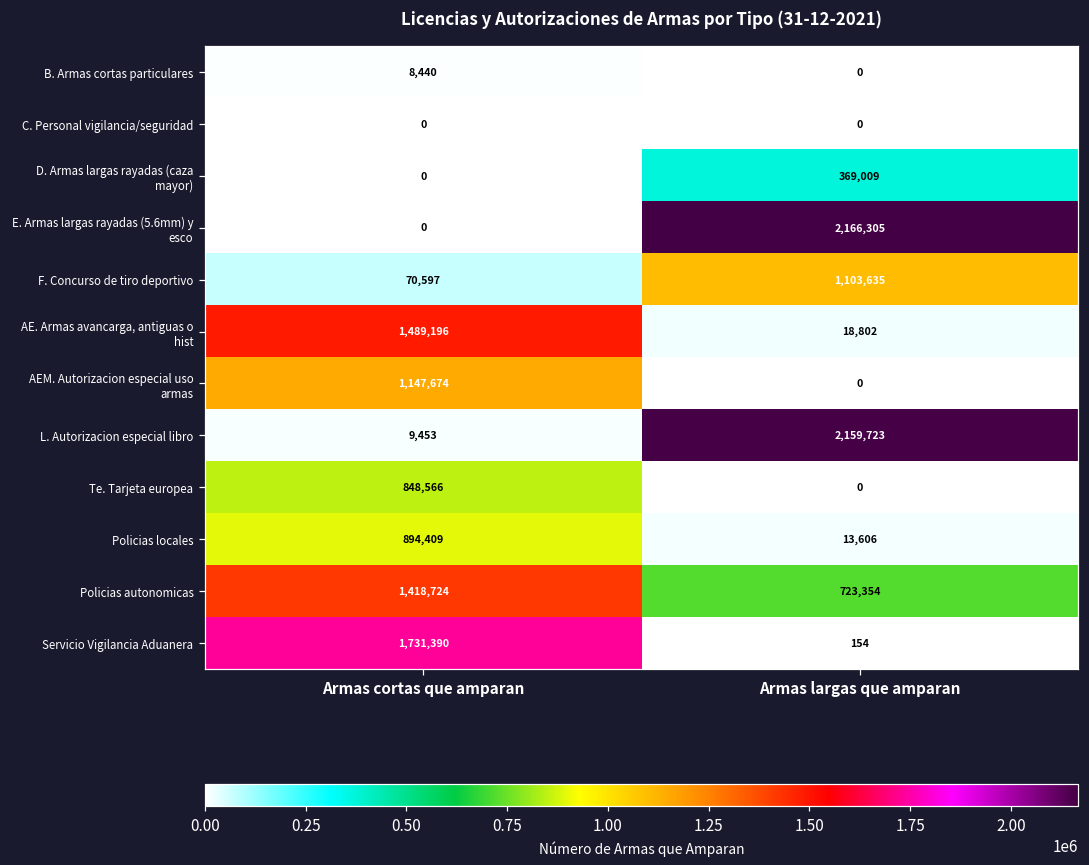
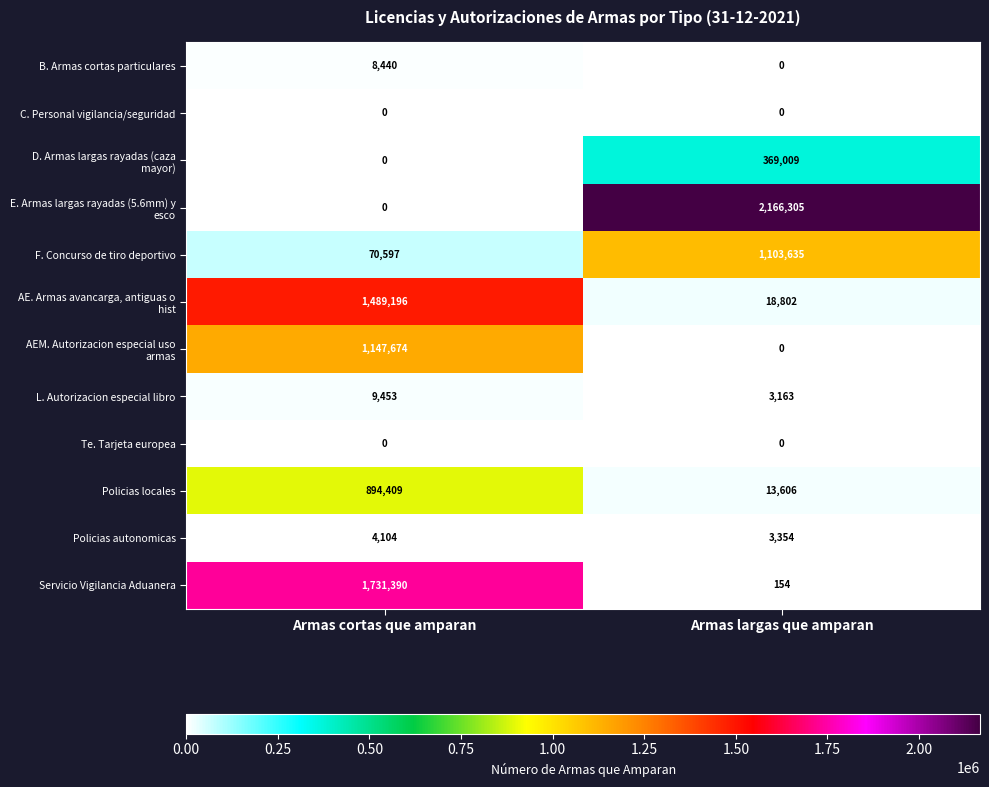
L. Autorizacion especial libro, Armas largas que amparan: 2,159,723 -> 3,163
Te. Tarjeta europea, Armas cortas que amparan: 848,566 -> 0
Policias autonomicas, Armas cortas que amparan: 1,418,724 -> 4,104
Policias autonomicas, Armas largas que amparan: 723,354 -> 3,354
